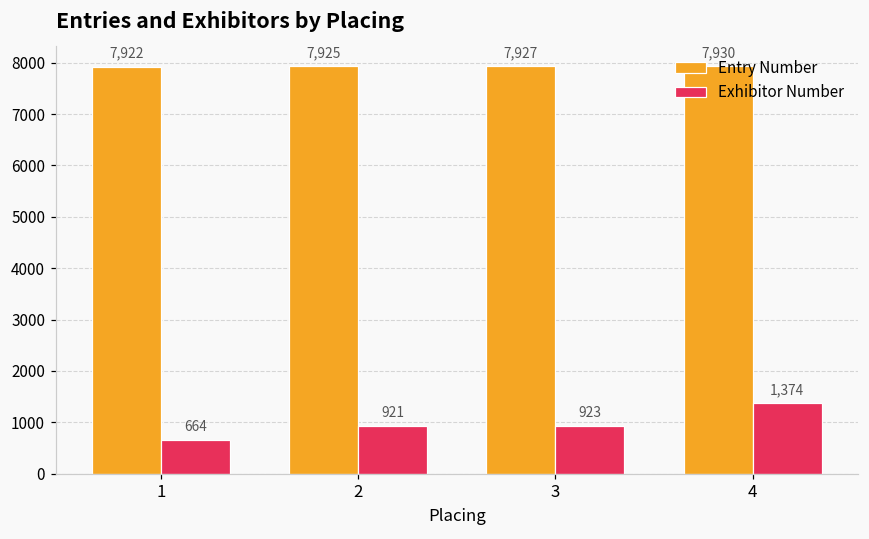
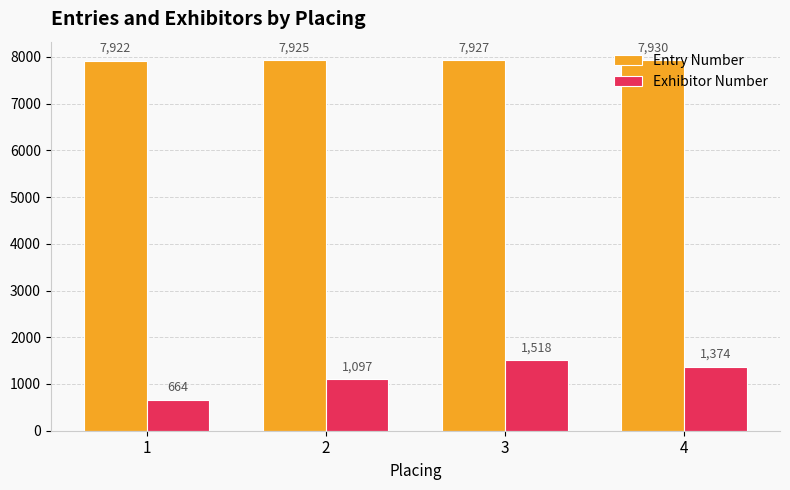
Exhibitor Number, 2: 921 -> 1,097
Exhibitor Number, 3: 923 -> 1,518
